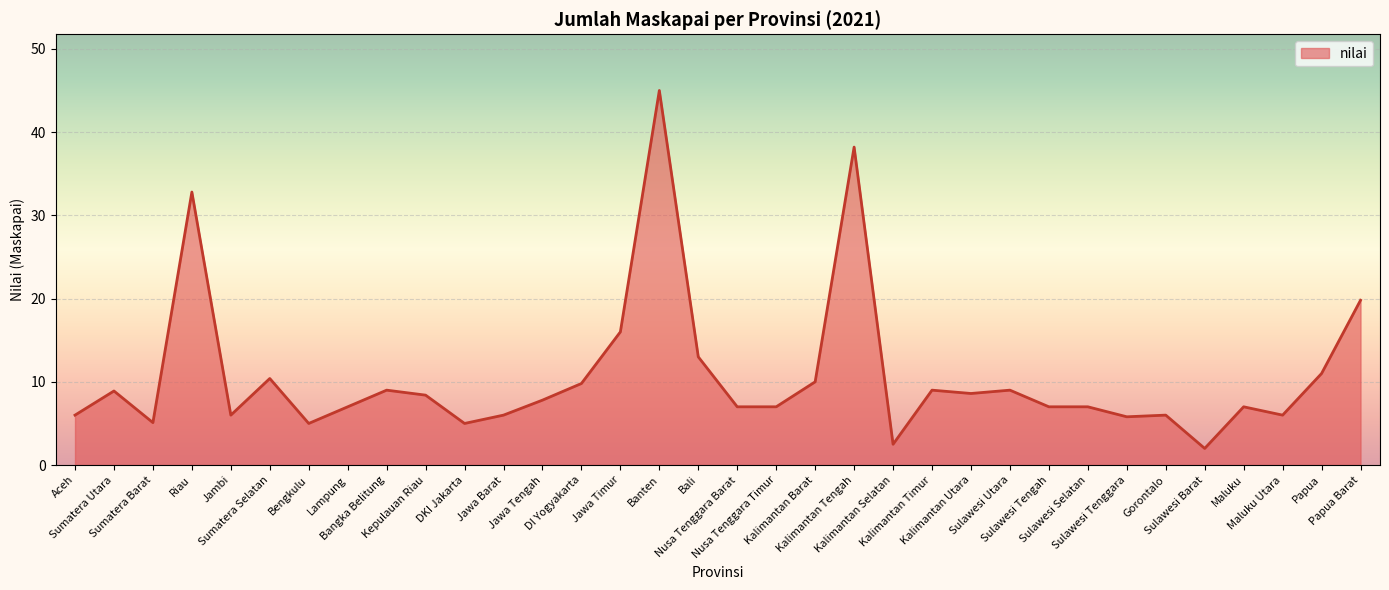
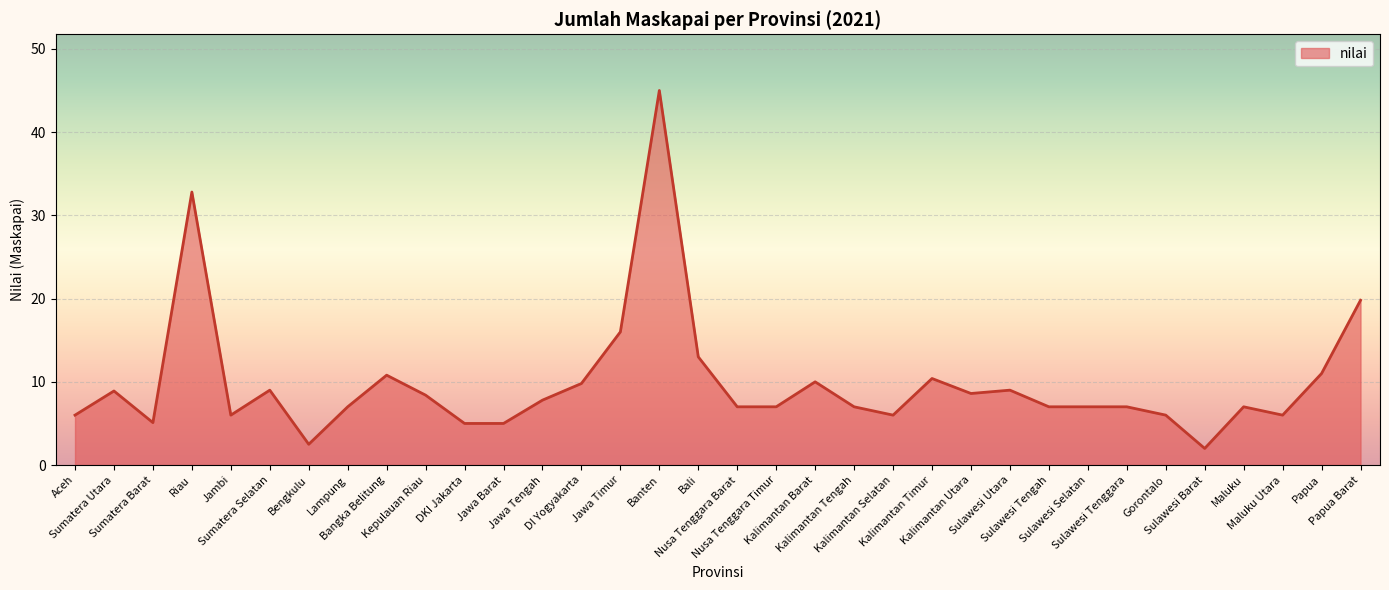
Sumatera Selatan: 10 -> 9
Bengkulu: 5 -> 3
Bangka Belitung: 9 -> 11
Jawa Barat: 6 -> 5
Kalimantan Tengah: 38 -> 7
Kalimantan Selatan: 3 -> 6
Kalimantan Timur: 9 -> 10
Sulawesi Tenggara: 6 -> 7
